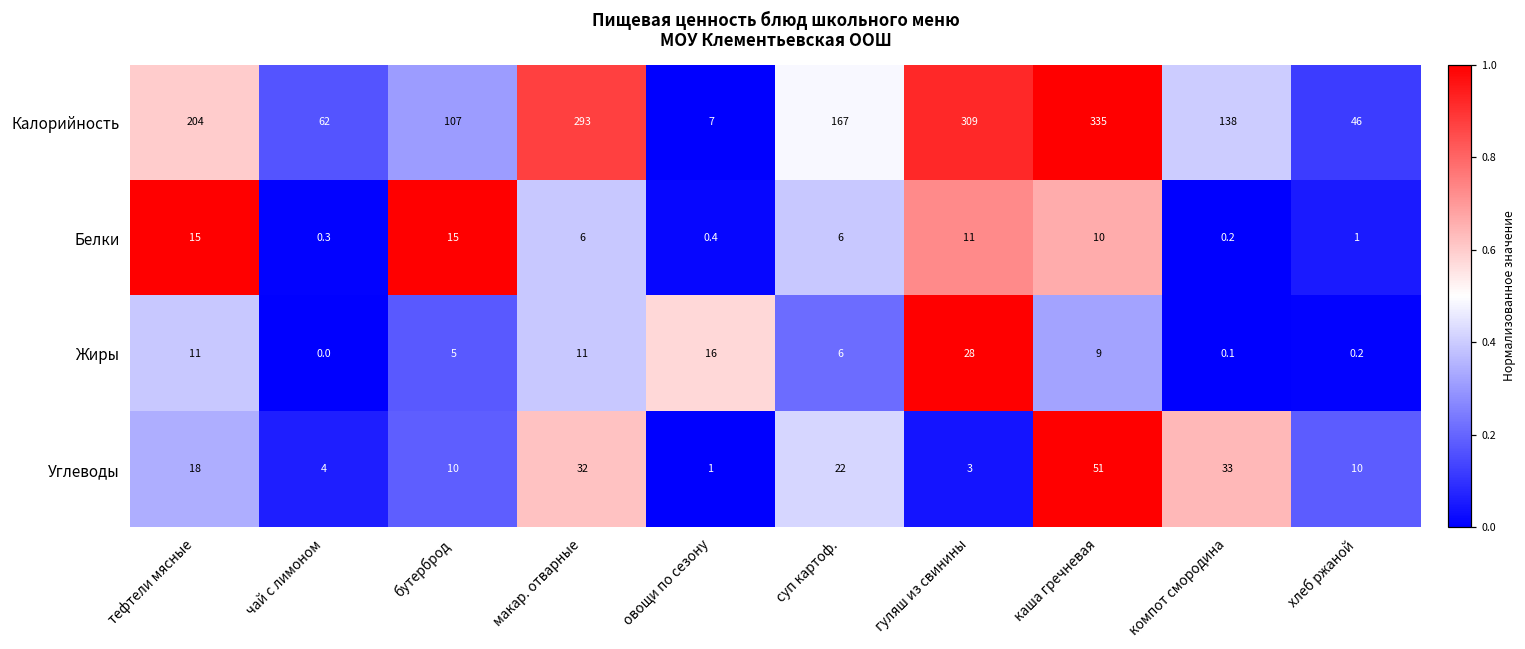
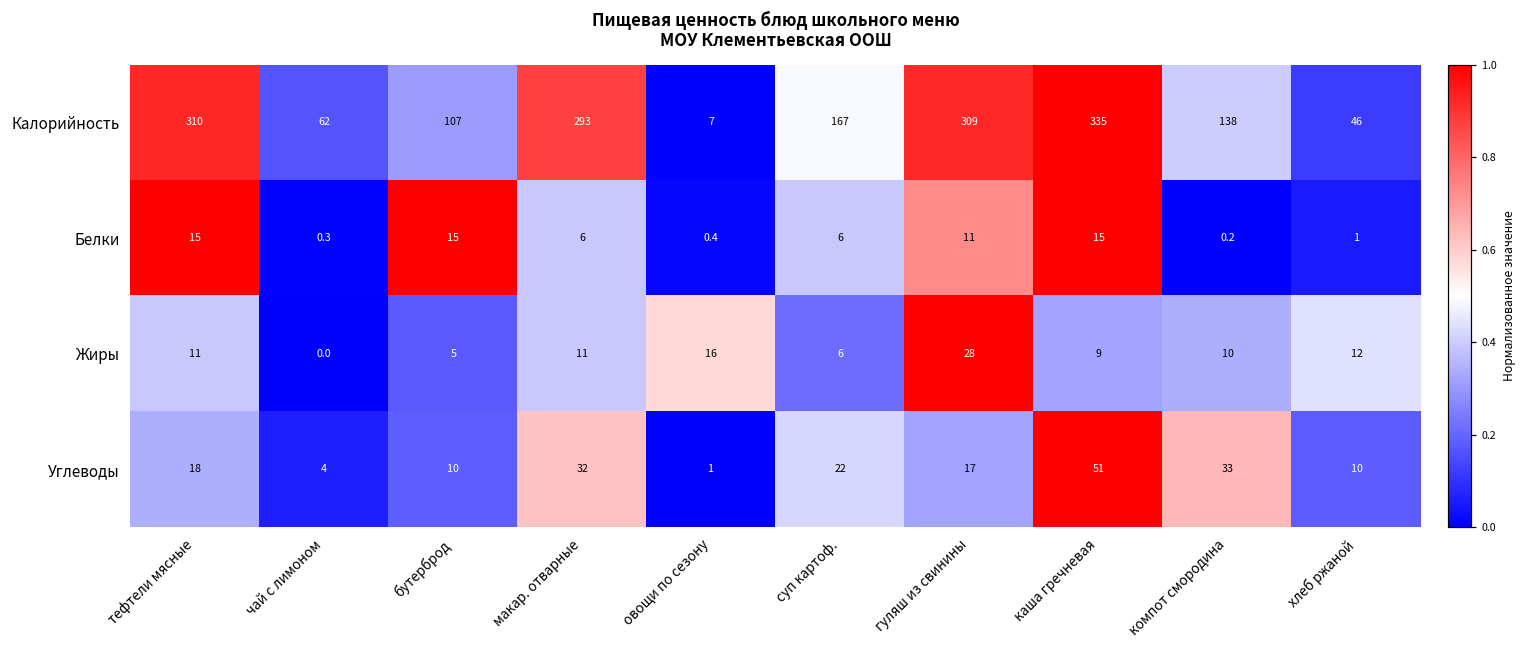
Калорийность, тефтели мясные: 204 -> 310
Белки, каша гречневая: 10 -> 15
Жиры, компот смородина: 0.1 -> 10
Жиры, хлеб ржаной: 0.2 -> 12
Углеводы, гуляш из свинины: 3 -> 17
